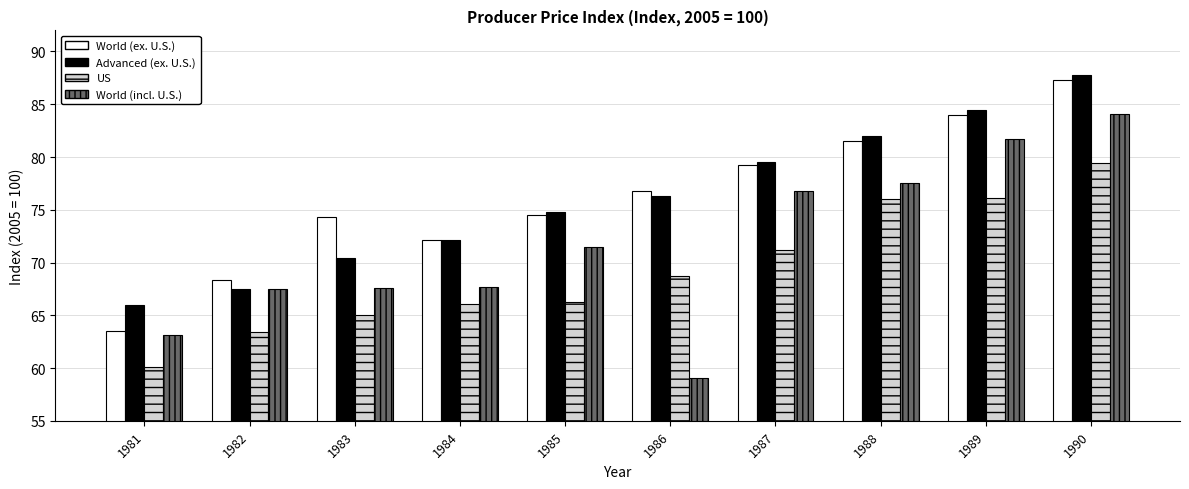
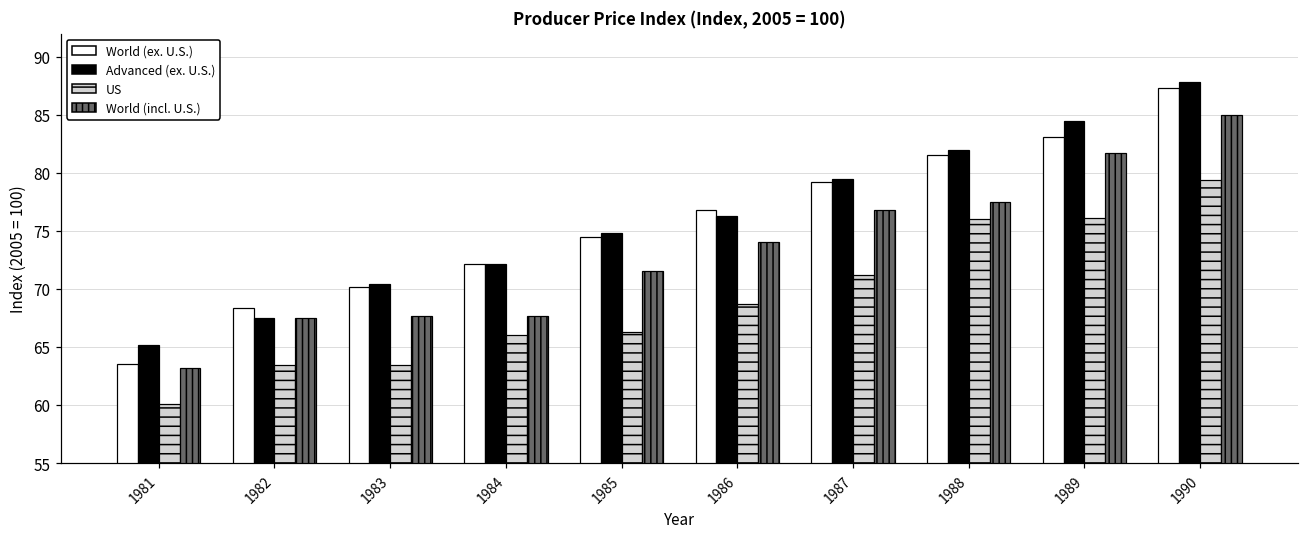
Advanced (ex. U.S.), 1981: 66.0 -> 65.2
World (ex. U.S.), 1983: 74.4 -> 70.1
US, 1983: 65.0 -> 63.4
World (incl. U.S.), 1986: 59.1 -> 74.0
World (ex. U.S.), 1989: 84.0 -> 83.1
World (incl. U.S.), 1990: 84.1 -> 85.0
